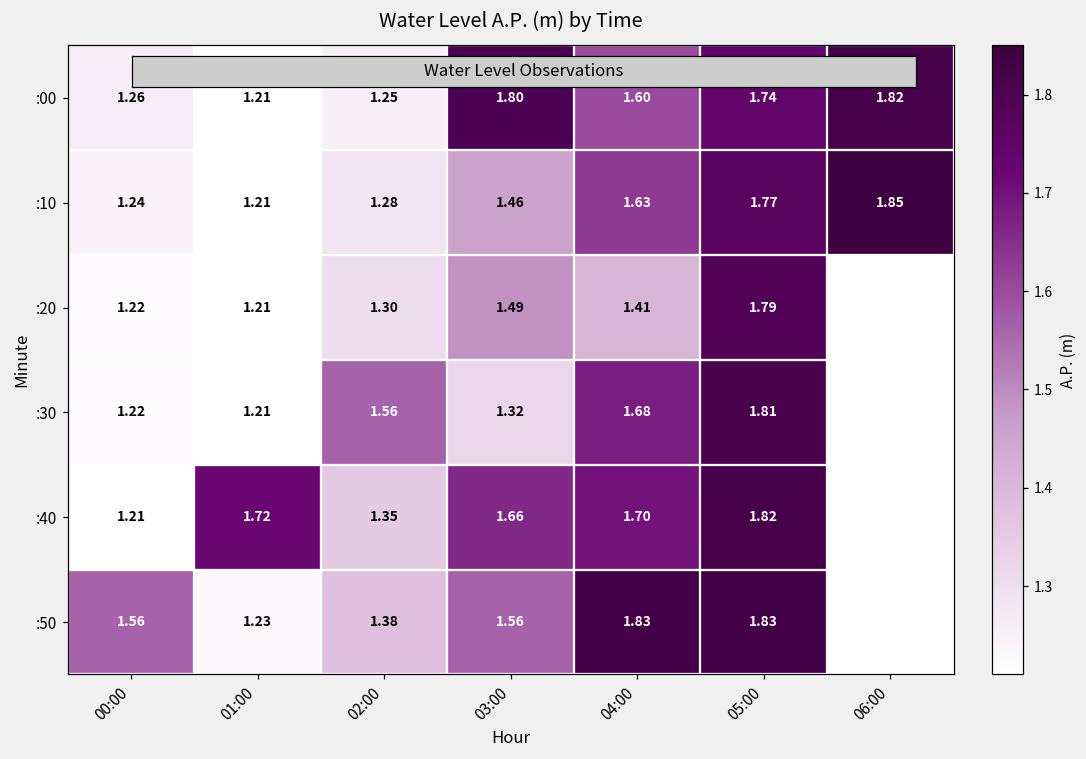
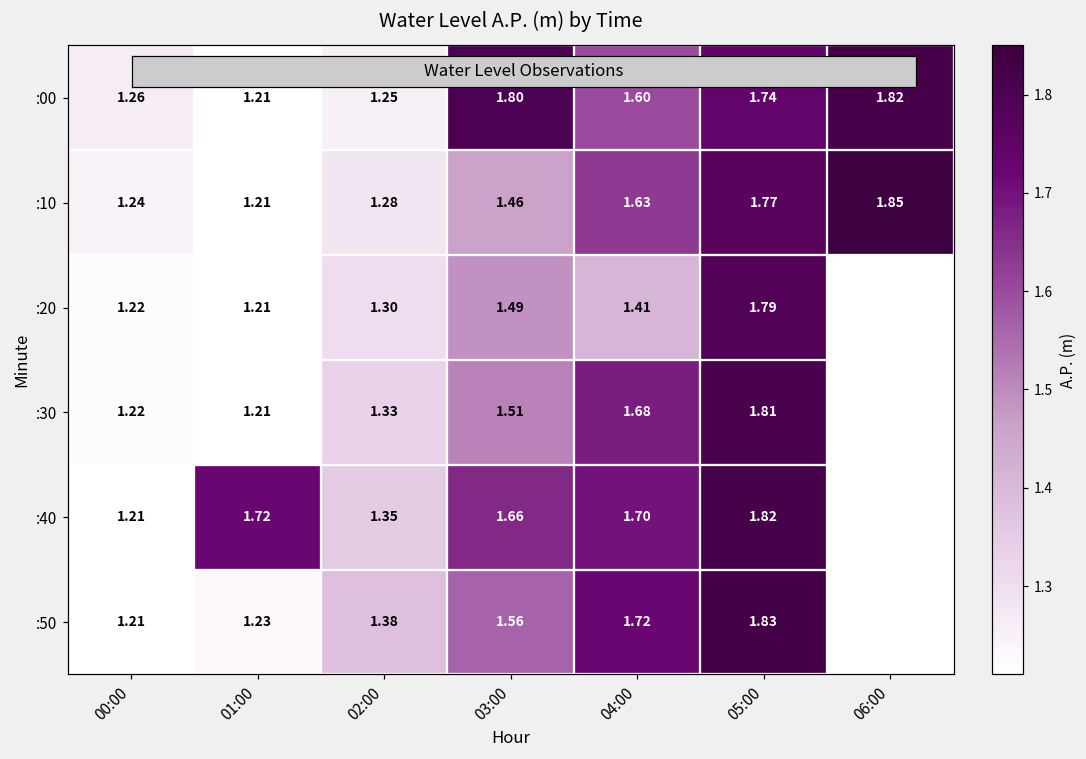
:30, 02:00: 1.56 -> 1.33
:30, 03:00: 1.32 -> 1.51
:50, 00:00: 1.56 -> 1.21
:50, 04:00: 1.83 -> 1.72
